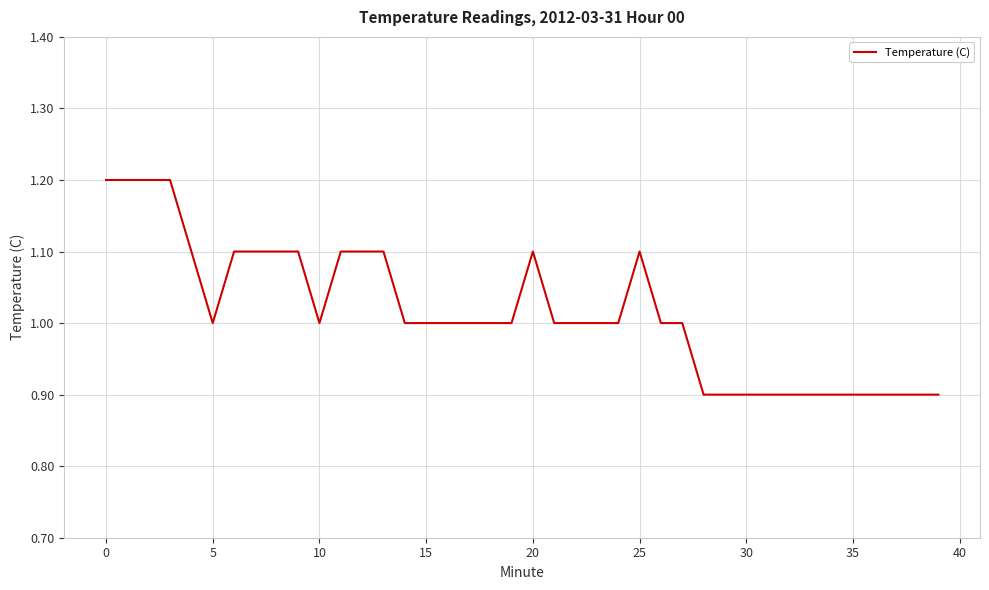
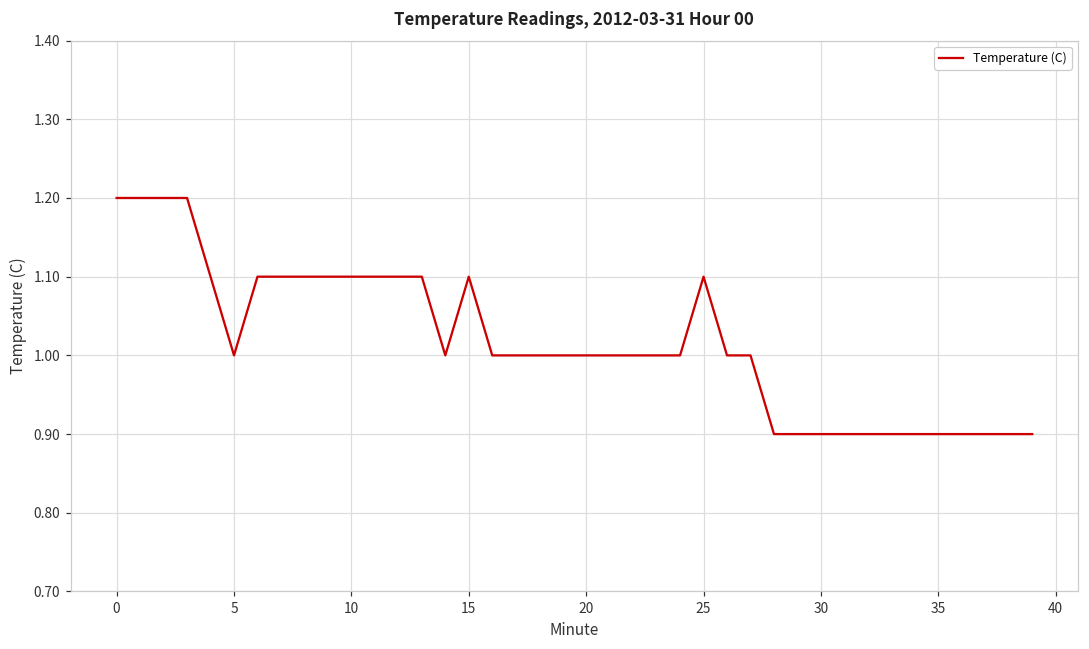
10: 1.0 -> 1.1
15: 1.0 -> 1.1
20: 1.1 -> 1.0
